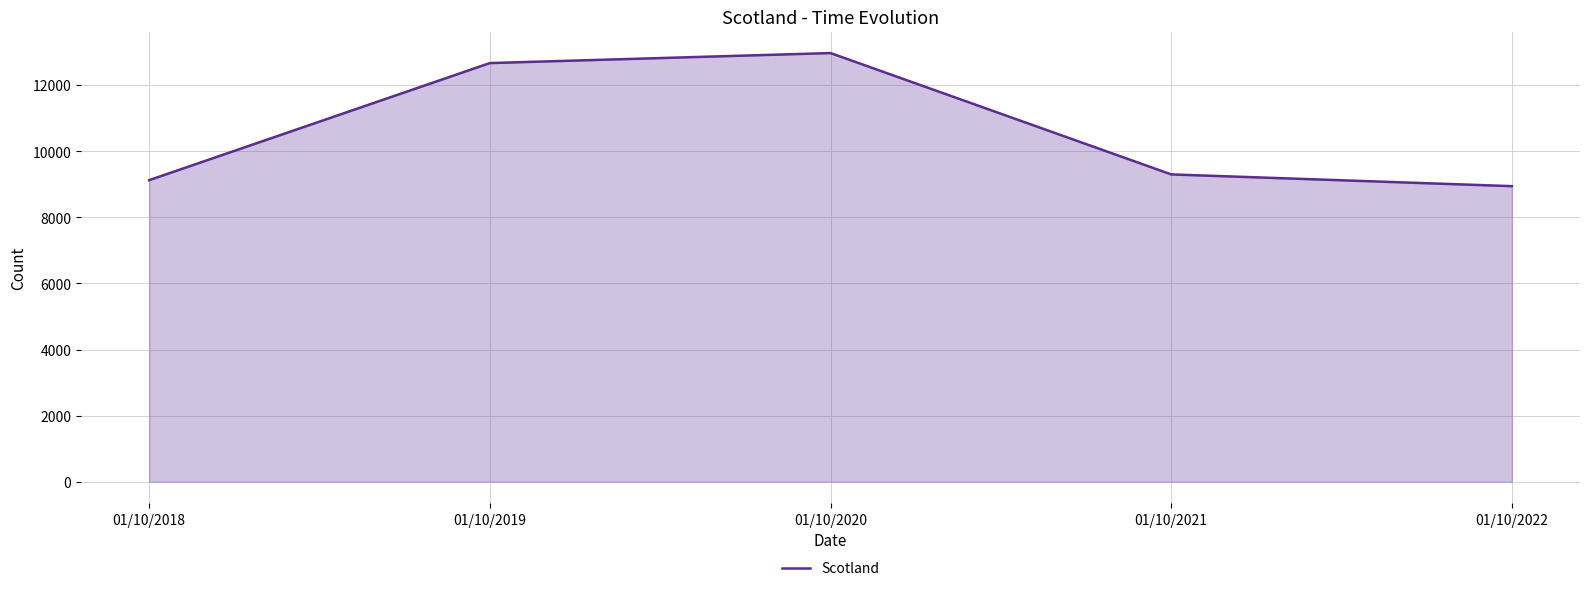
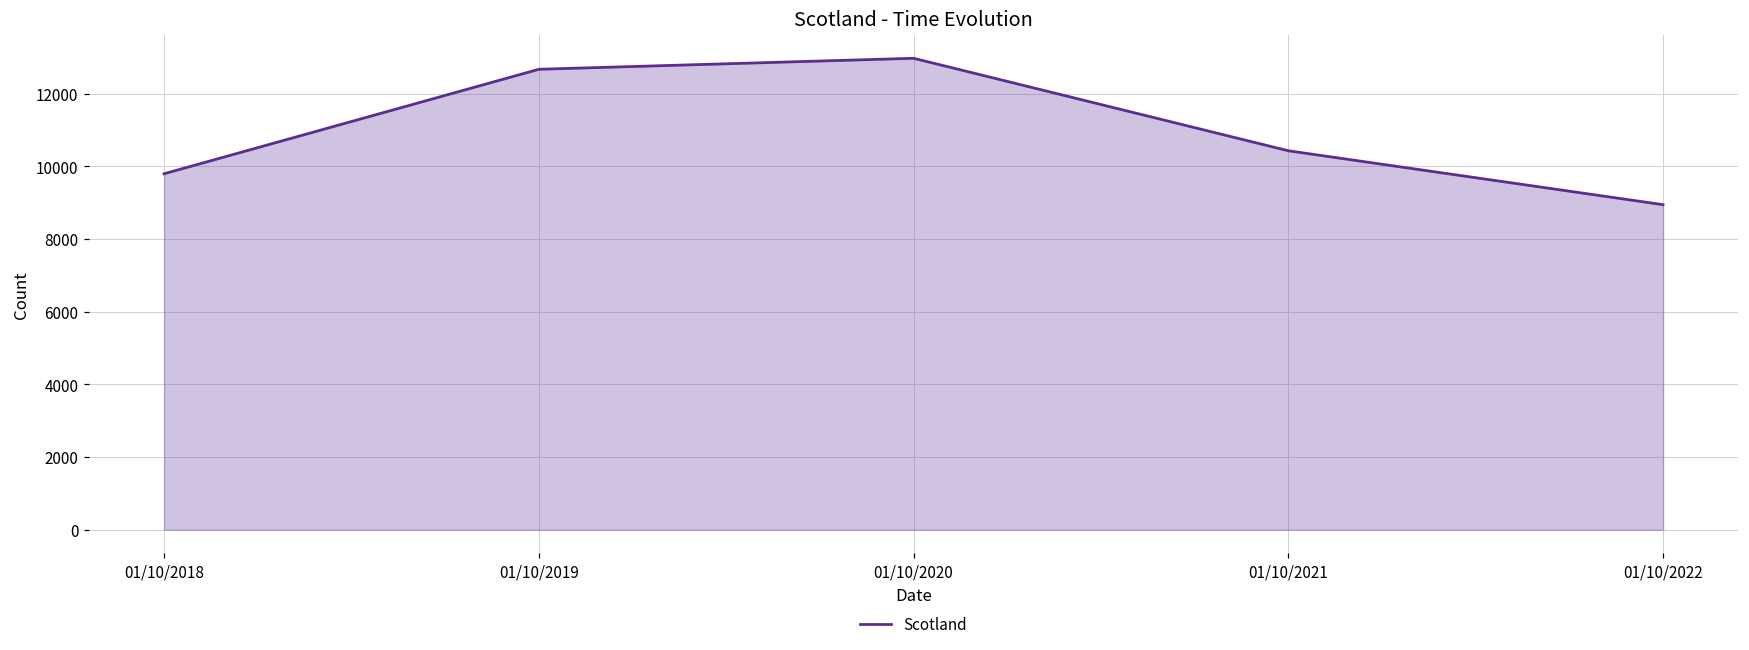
01/10/2018: 9100 -> 9800
01/10/2021: 9300 -> 10400
